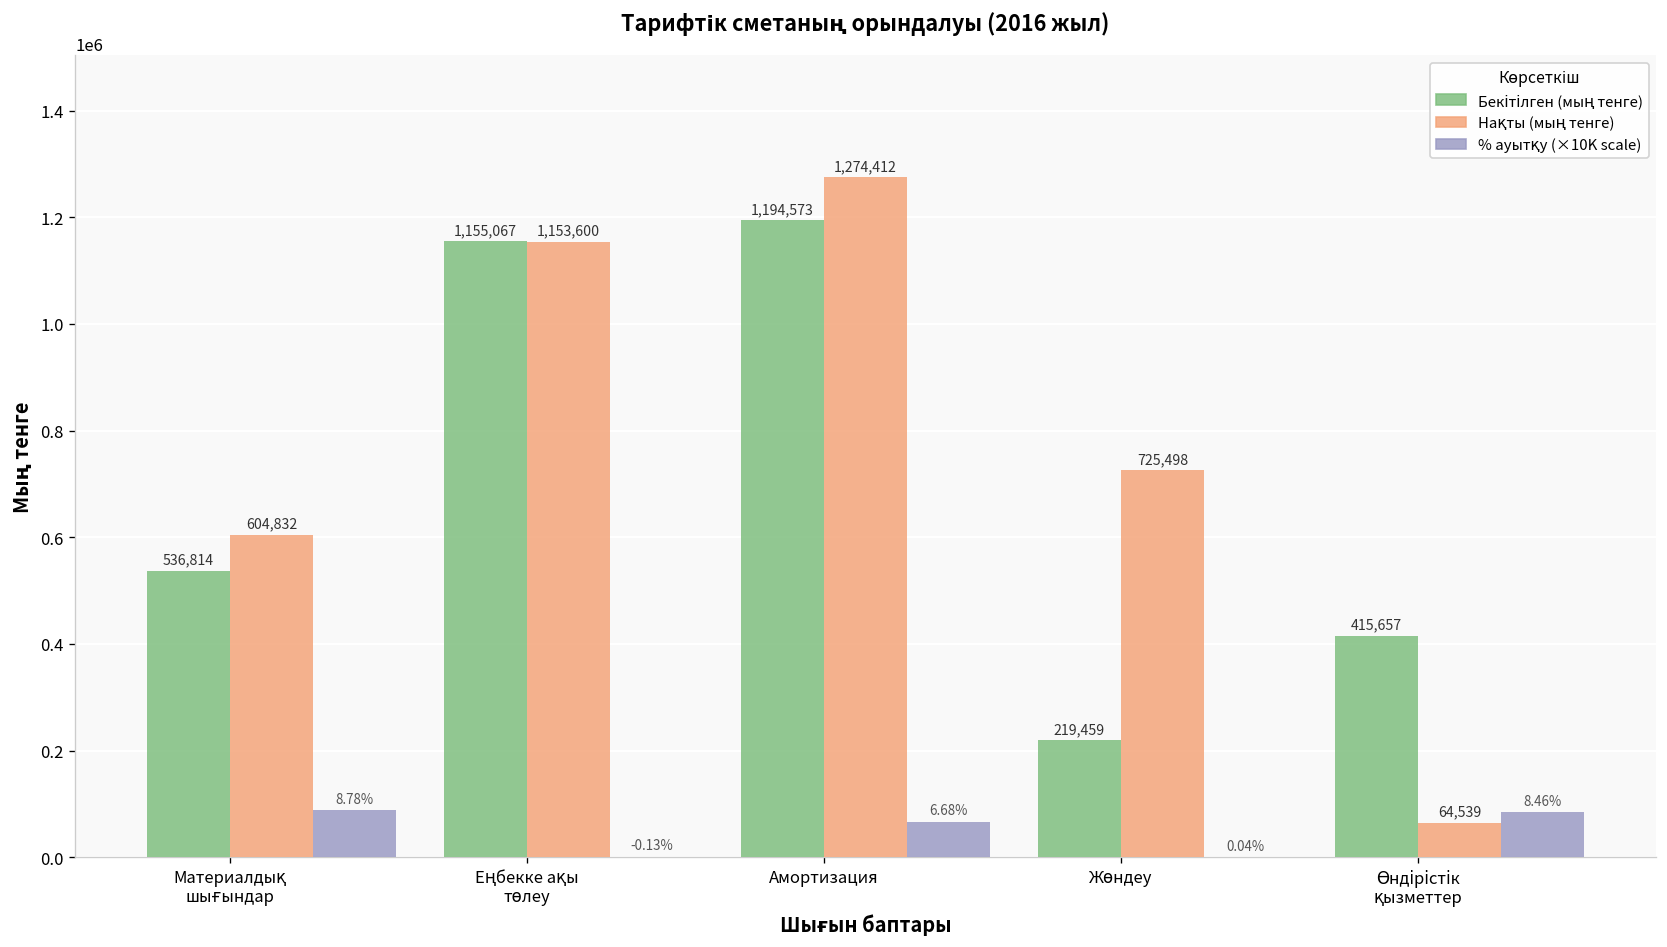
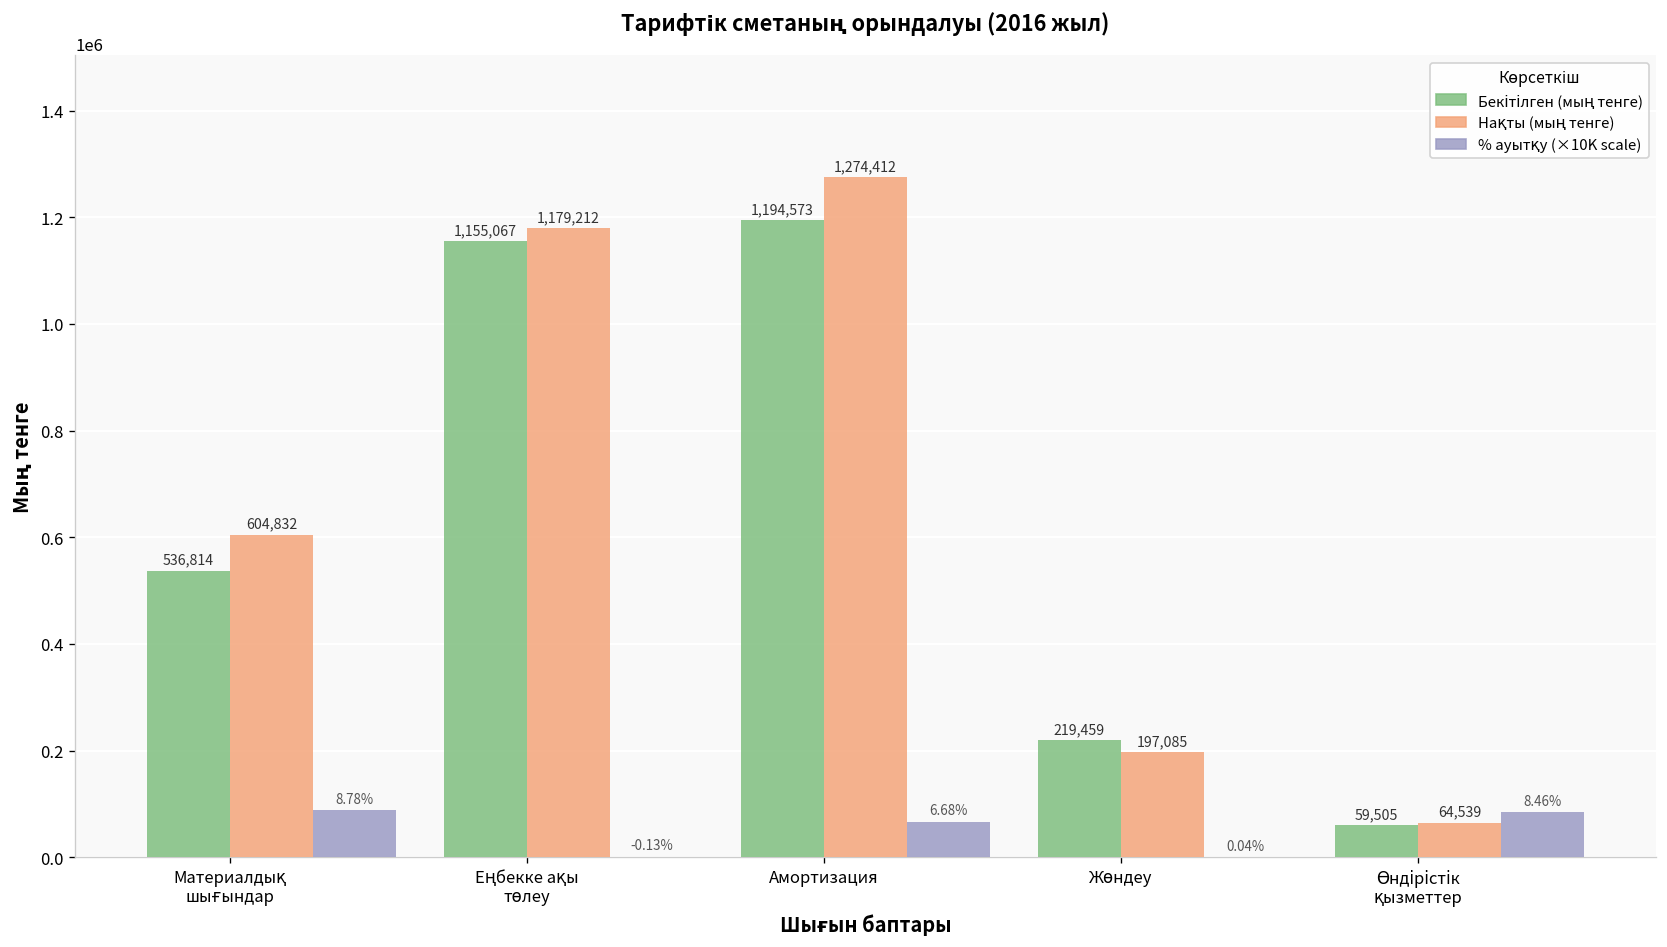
Нақты (мың тенге), Еңбекке ақы төлеу: 1,153,600 -> 1,179,212
Нақты (мың тенге), Жөндеу: 725,498 -> 197,085
Бекітілген (мың тенге), Өндірістік қызметтер: 415,657 -> 59,505
